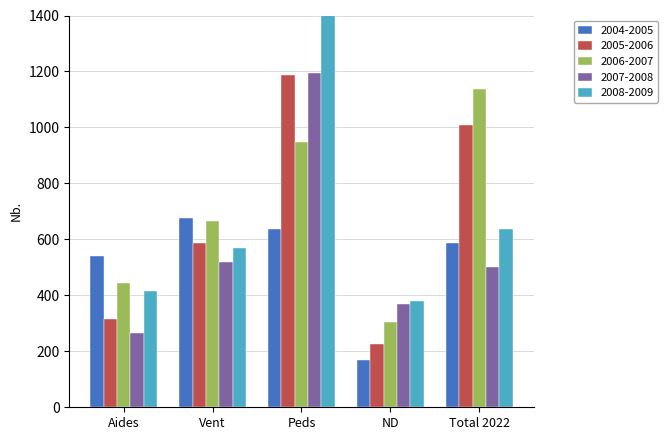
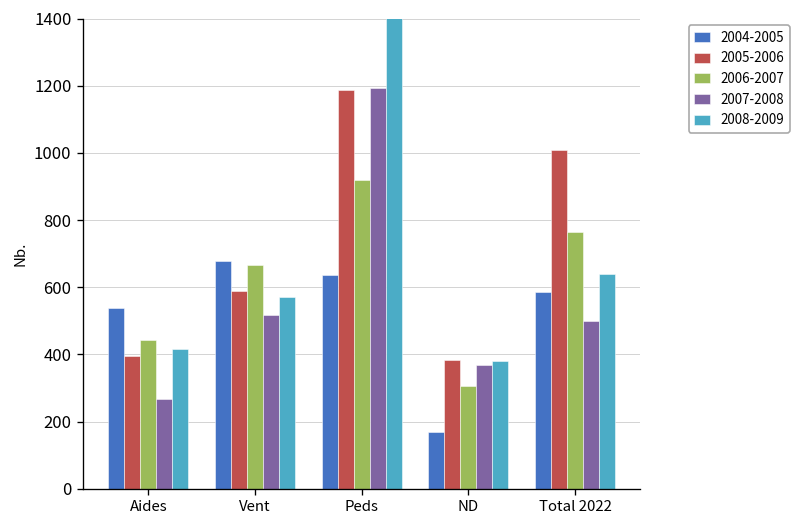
2005-2006, Aides: 320 -> 400
2006-2007, Peds: 950 -> 920
2005-2006, ND: 220 -> 380
2006-2007, Total 2022: 1140 -> 760
